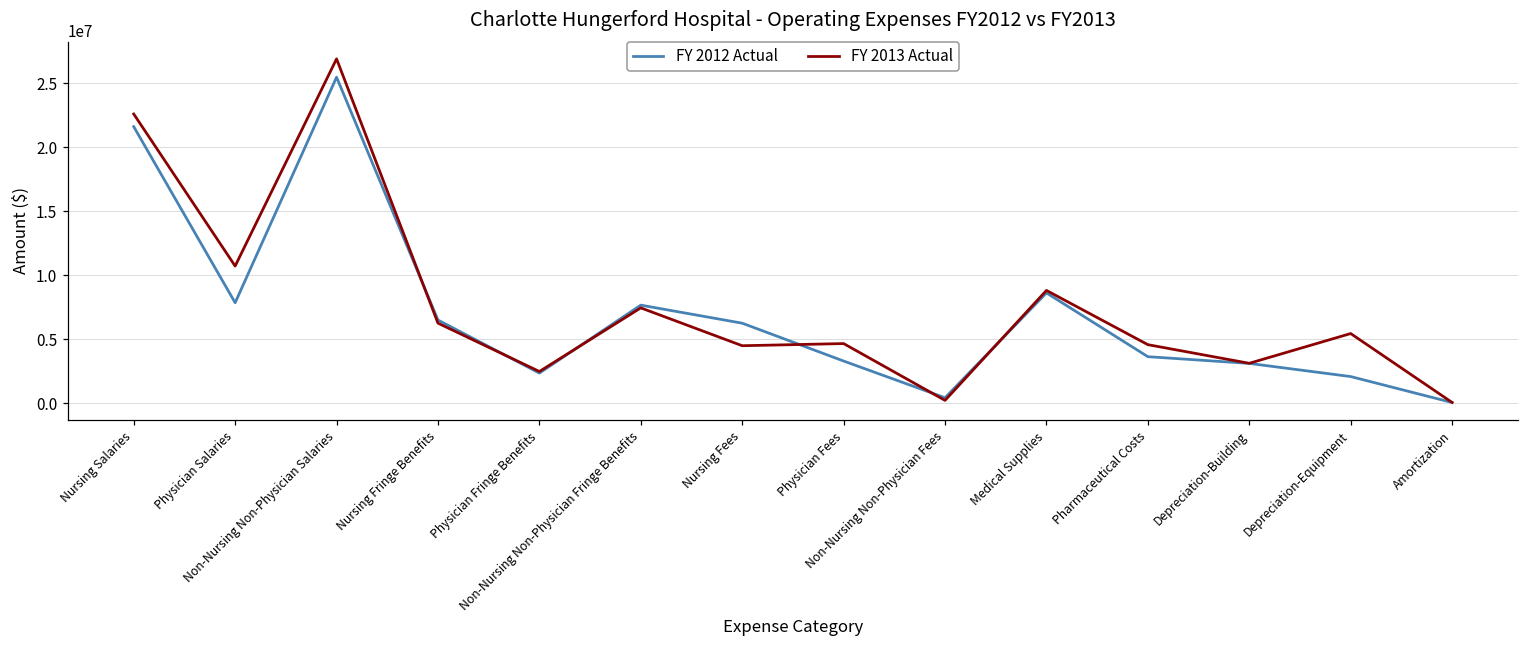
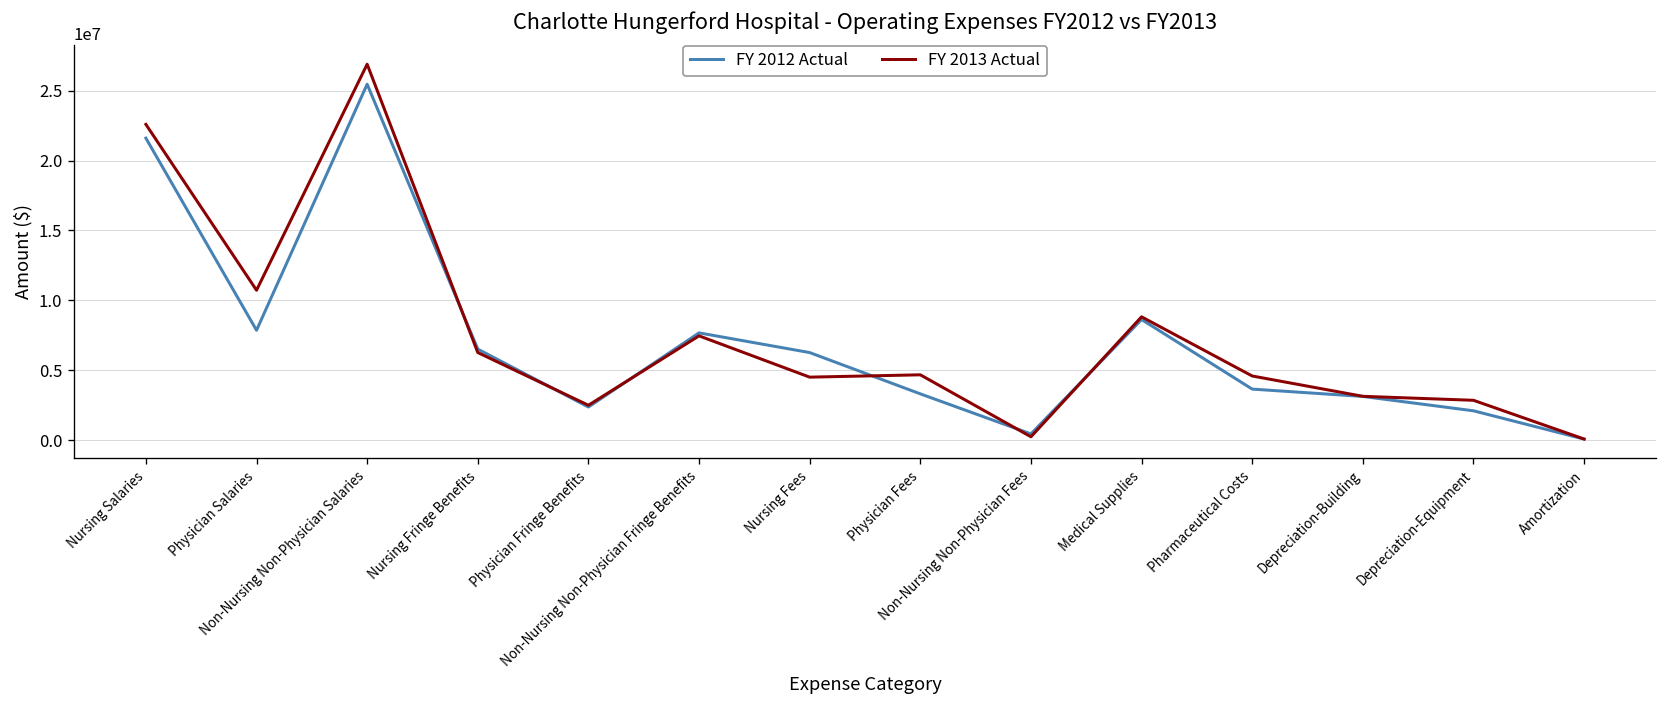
FY 2013 Actual, Depreciation-Equipment: 5500000 -> 2800000
